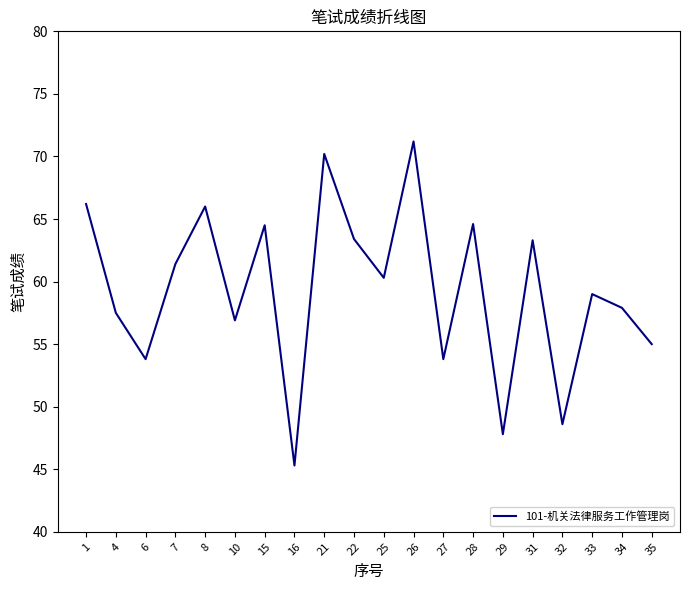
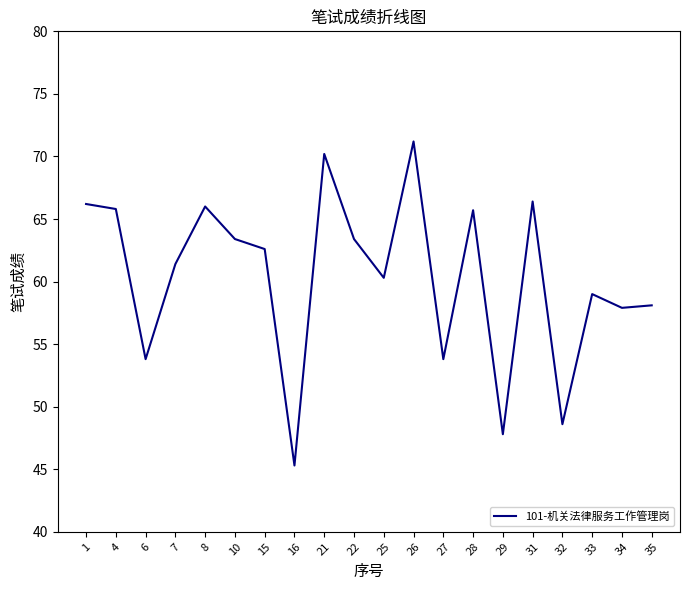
4: 57.5 -> 65.8
10: 56.9 -> 63.4
15: 64.5 -> 62.6
28: 64.6 -> 65.7
31: 63.3 -> 66.4
35: 55.0 -> 58.1
